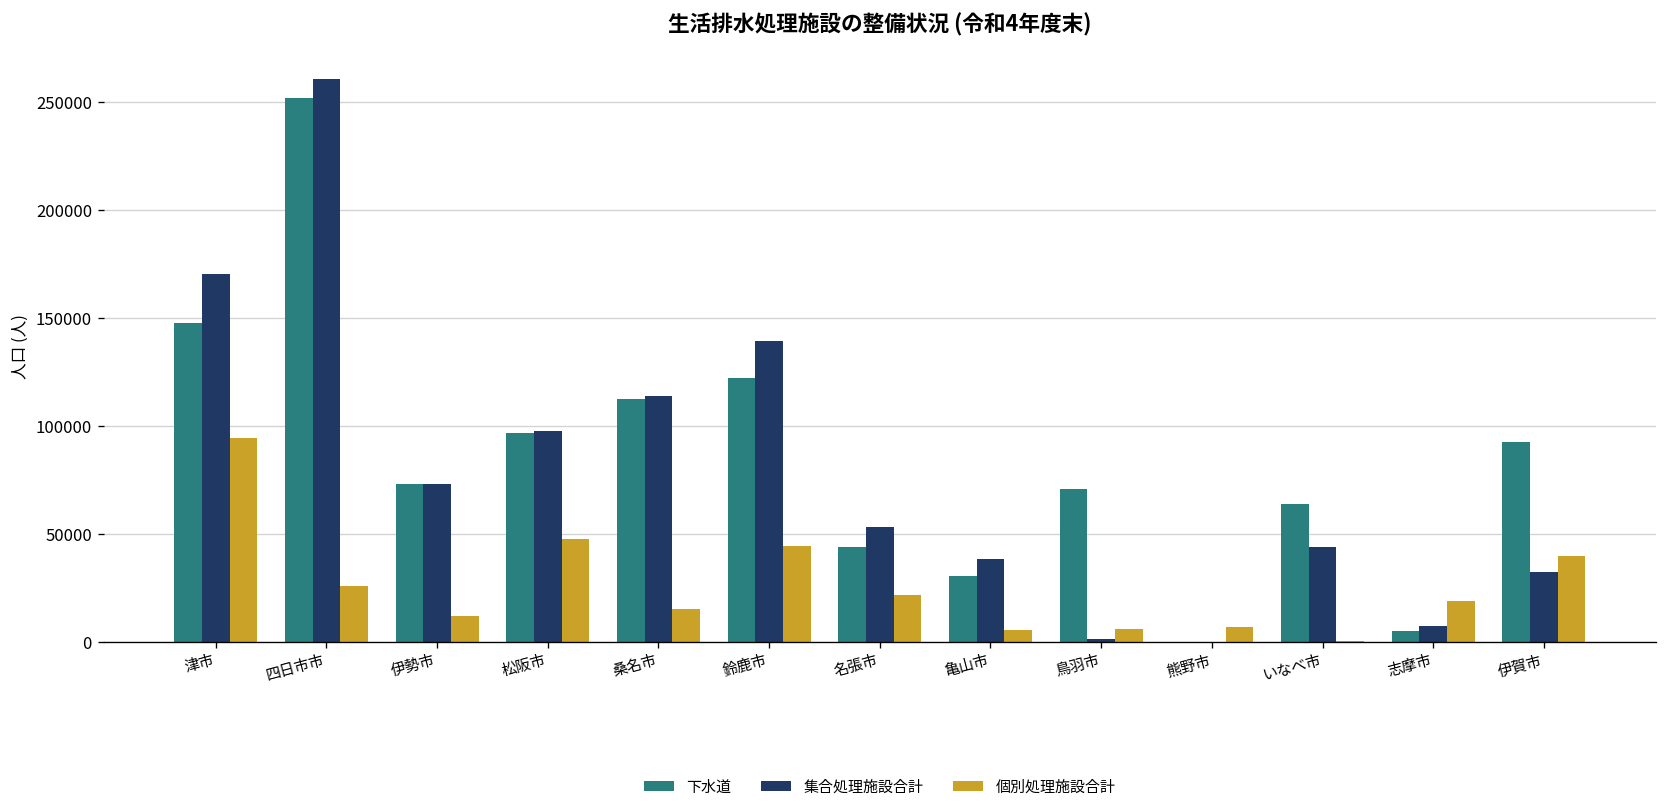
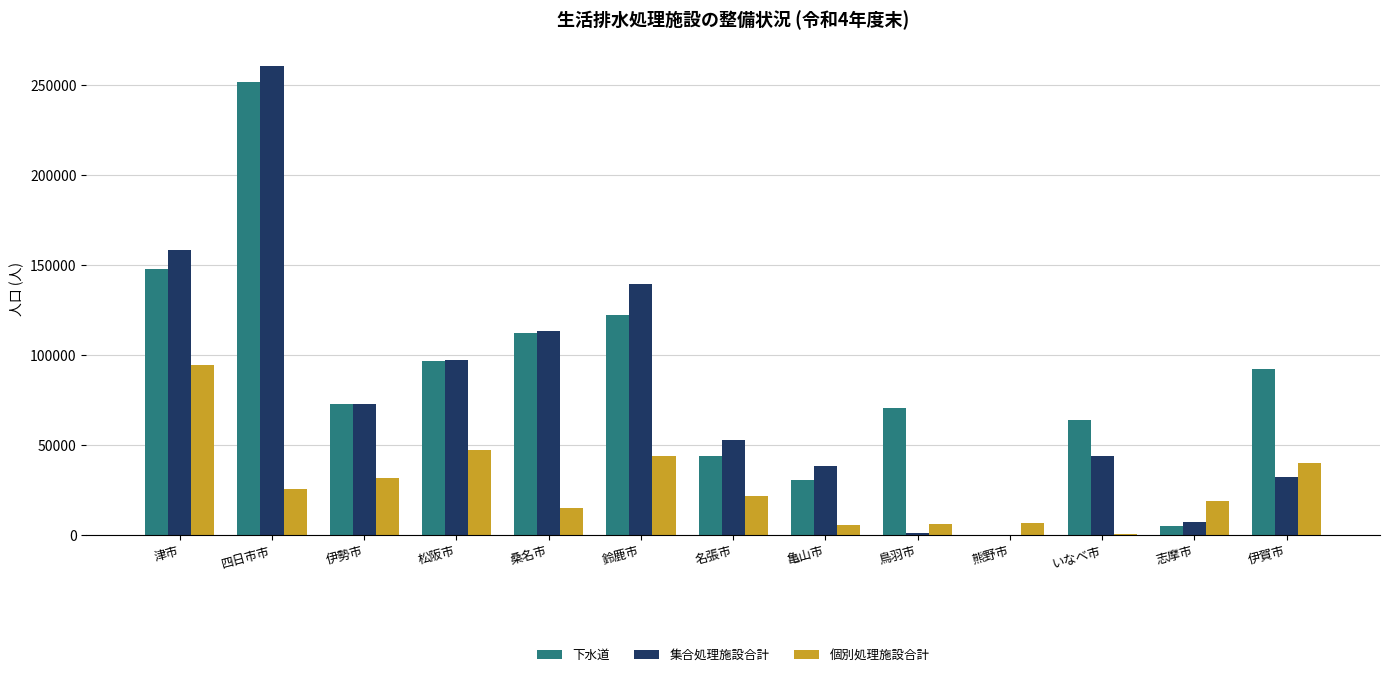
集合処理施設合計, 津市: 170000 -> 158000
個別処理施設合計, 伊勢市: 12000 -> 32000
